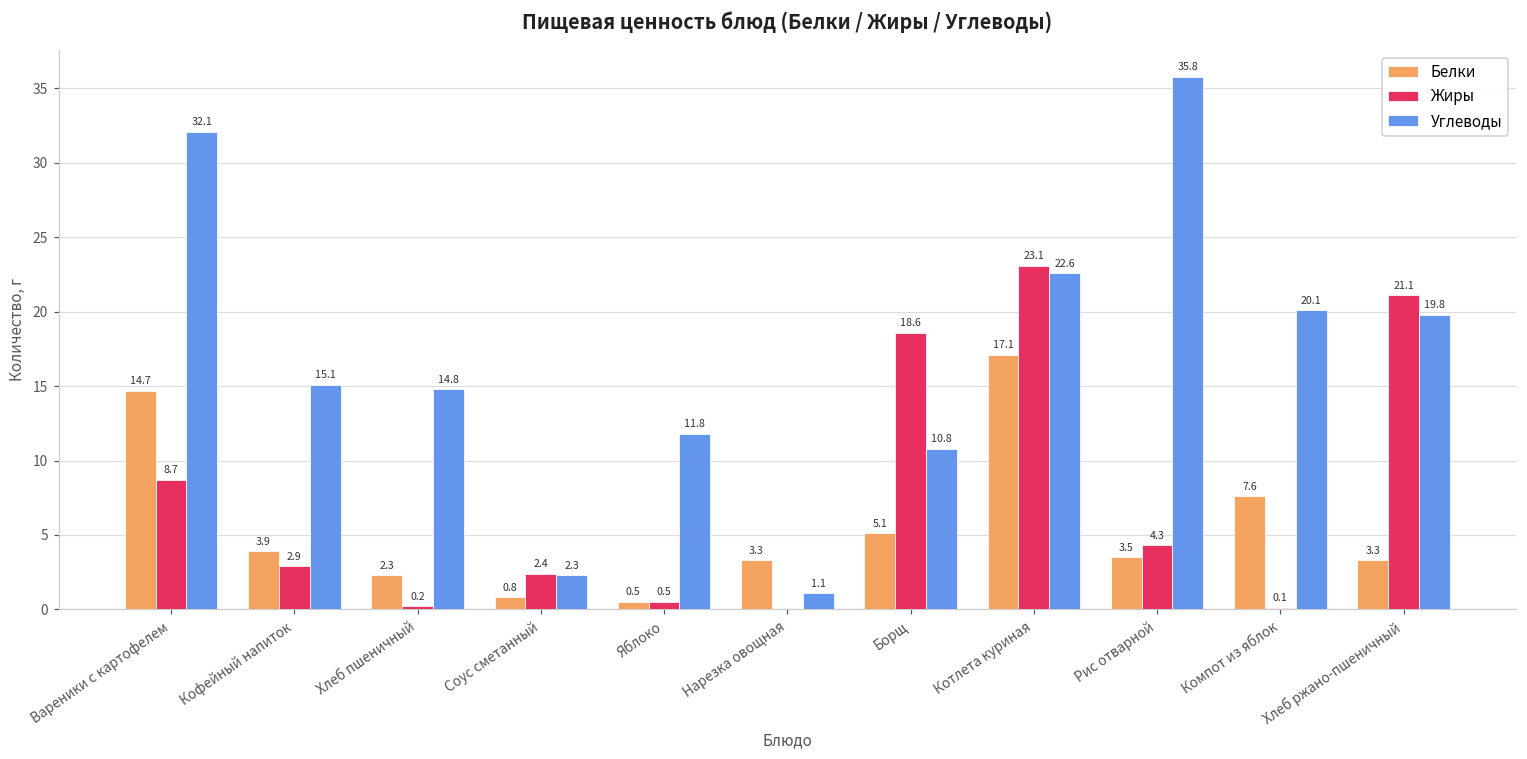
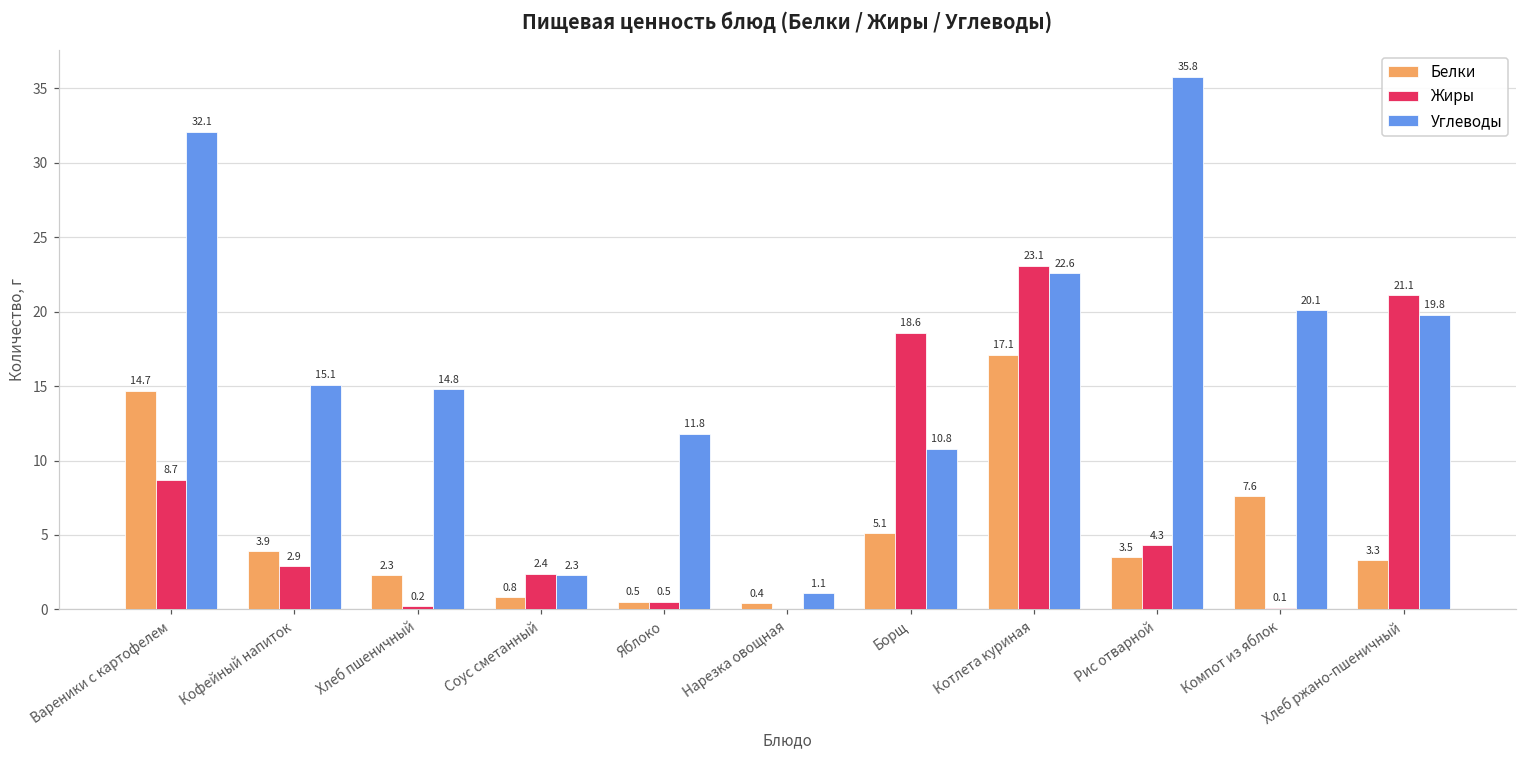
Белки, Нарезка овощная: 3.3 -> 0.4
